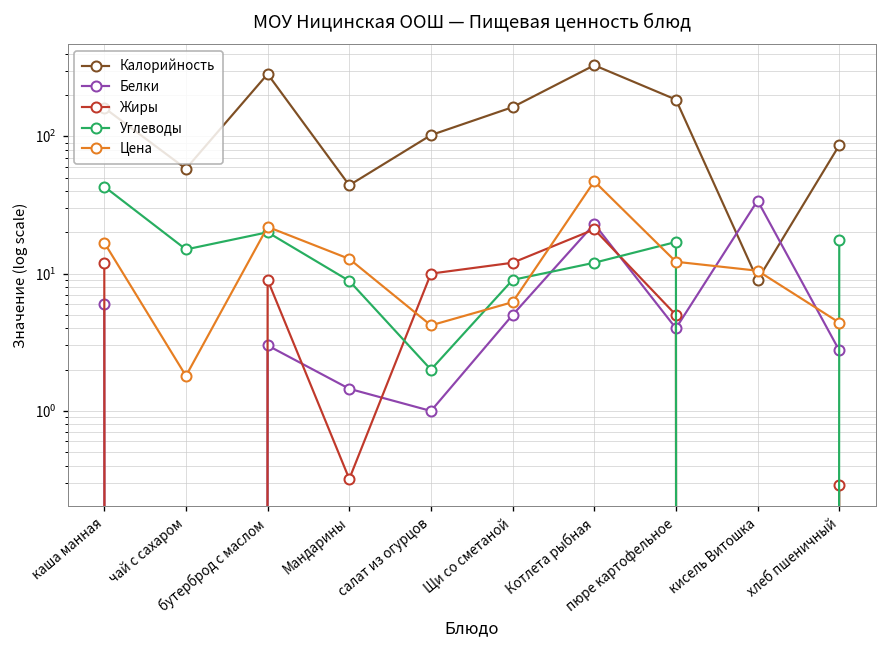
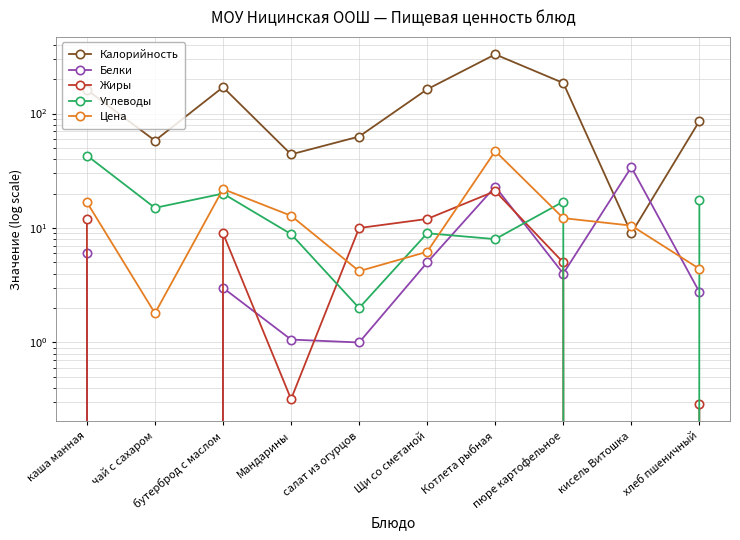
Калорийность, бутерброд с маслом: 280 -> 170
Белки, Мандарины: 1.5 -> 1.1
Калорийность, салат из огурцов: 100 -> 60
Углеводы, Котлета рыбная: 12 -> 8
